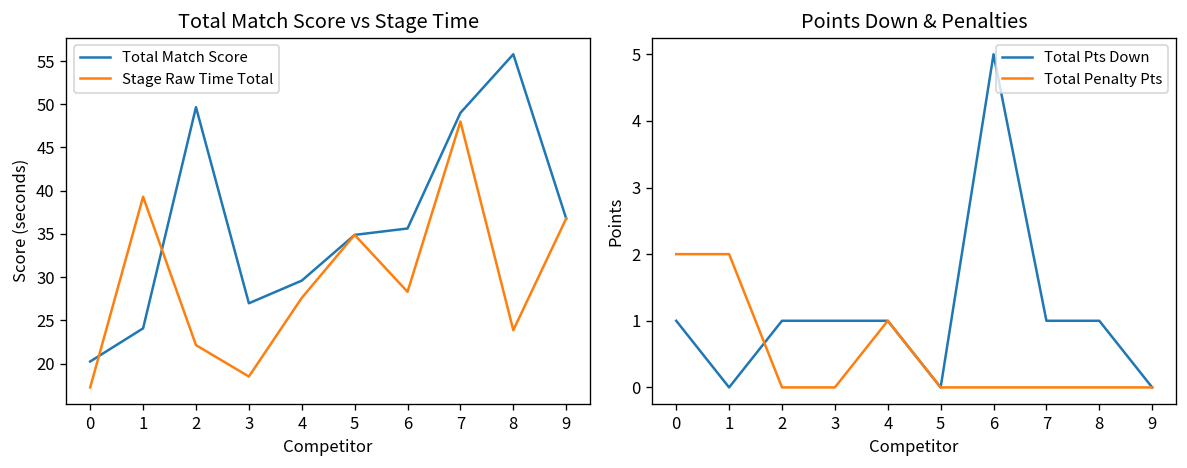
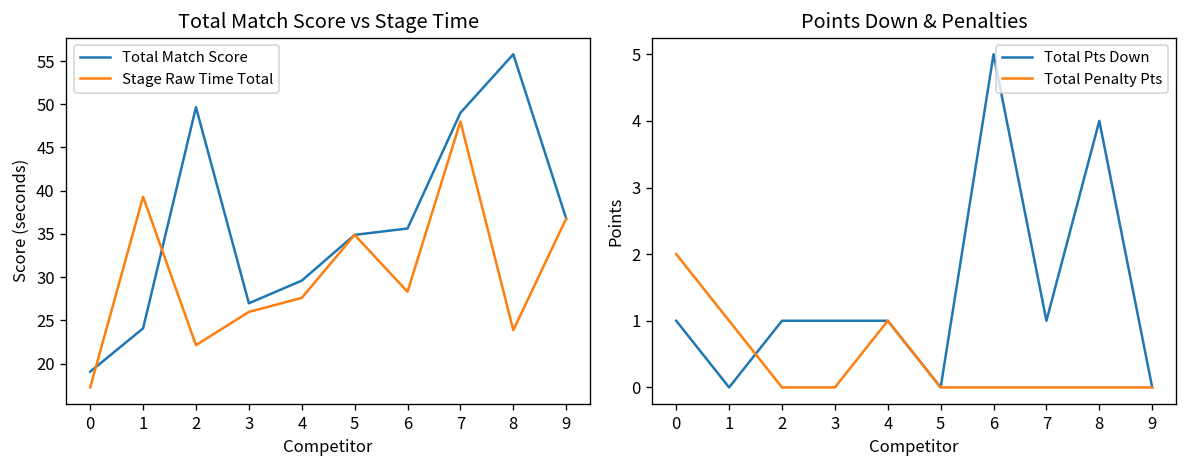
Total Match Score vs Stage Time, Total Match Score, 0: 20 -> 19
Total Match Score vs Stage Time, Stage Raw Time Total, 3: 19 -> 26
Points Down & Penalties, Total Penalty Pts, 1: 2 -> 1
Points Down & Penalties, Total Pts Down, 8: 1 -> 4
